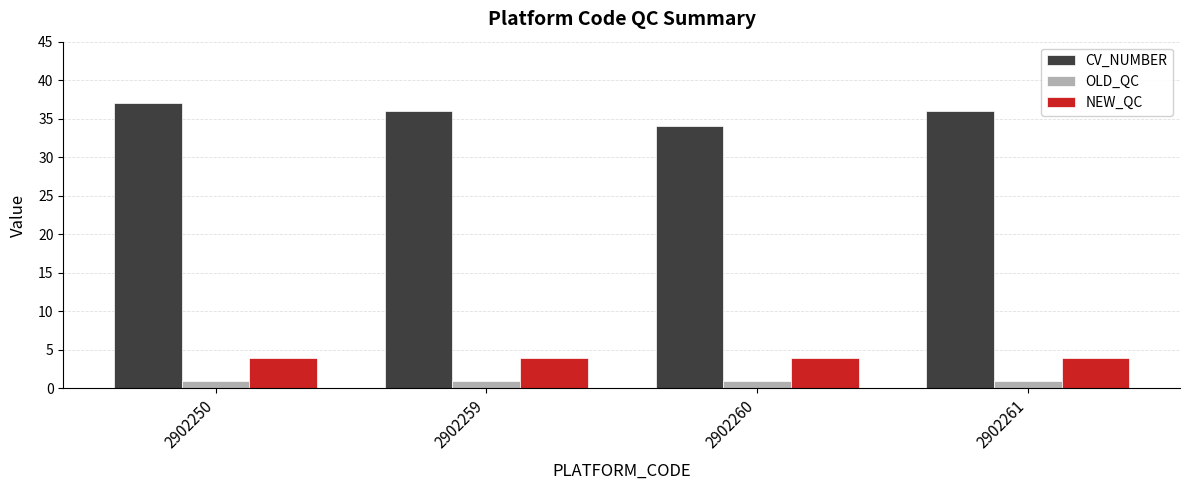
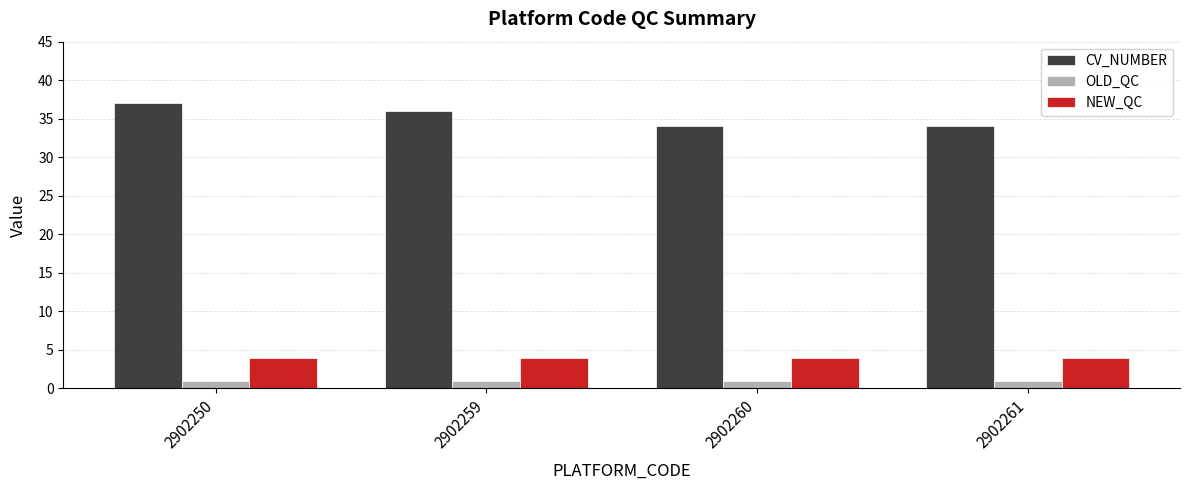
CV_NUMBER, 2902261: 36 -> 34
